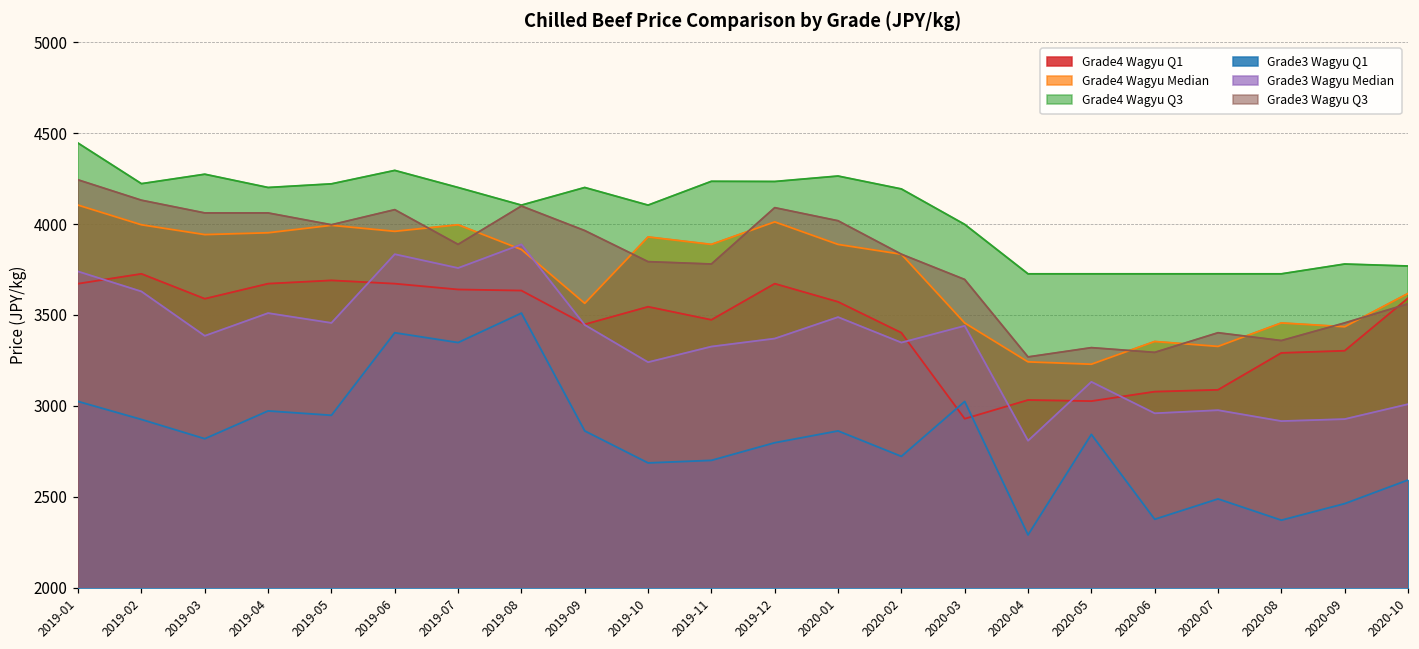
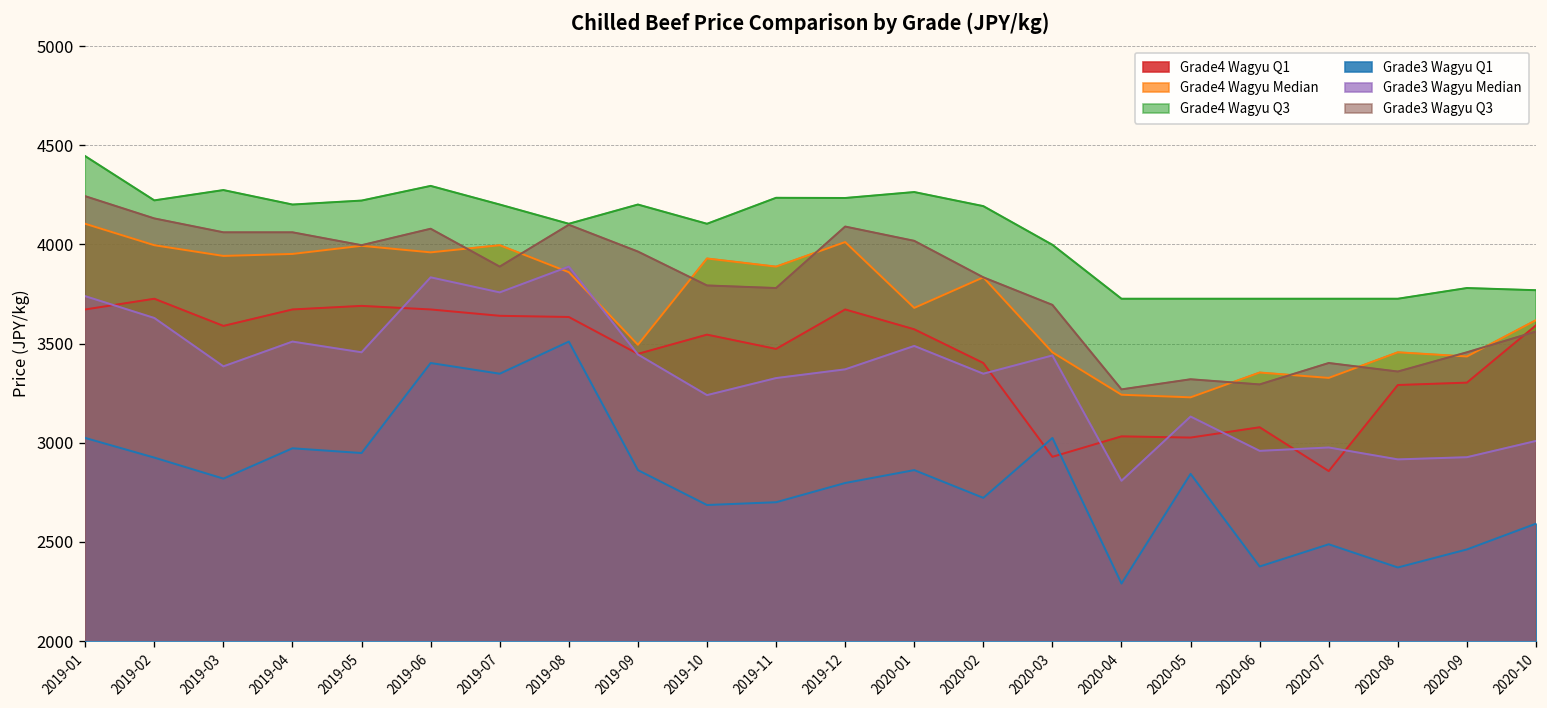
Grade4 Wagyu Median, 2019-09: 3560 -> 3490
Grade4 Wagyu Median, 2020-01: 3890 -> 3680
Grade4 Wagyu Q1, 2020-07: 3090 -> 2860
